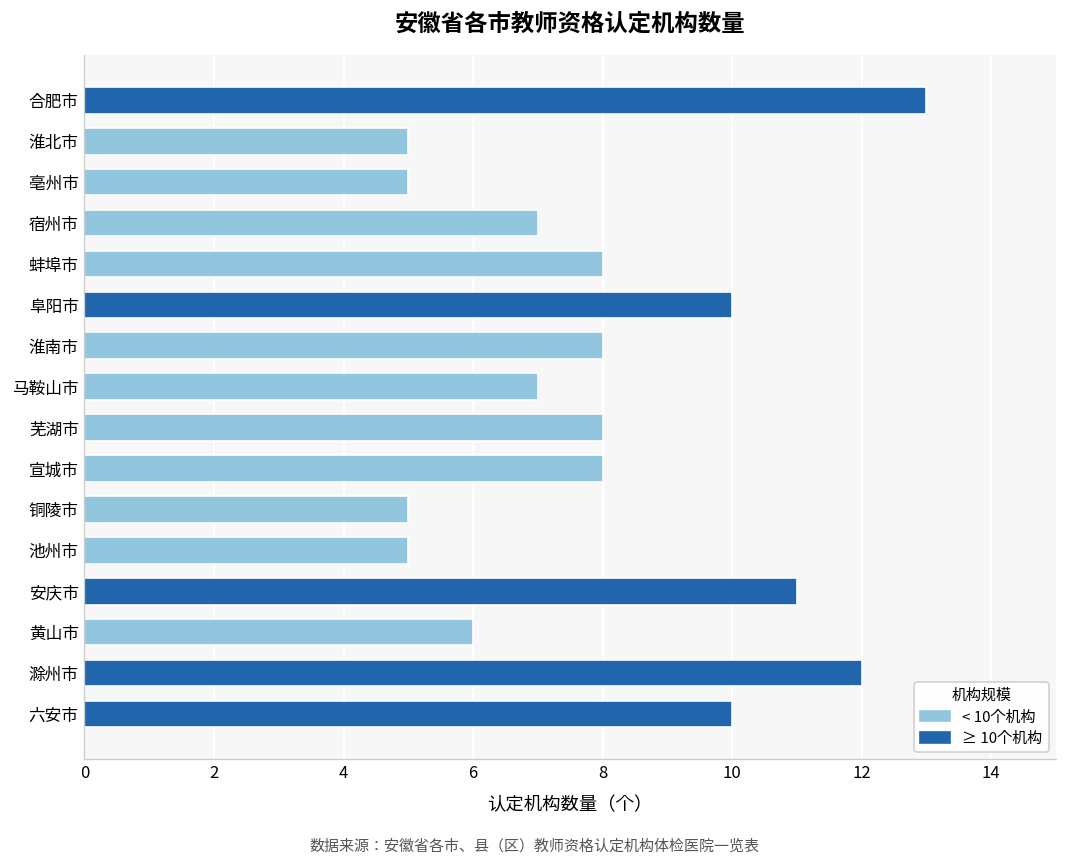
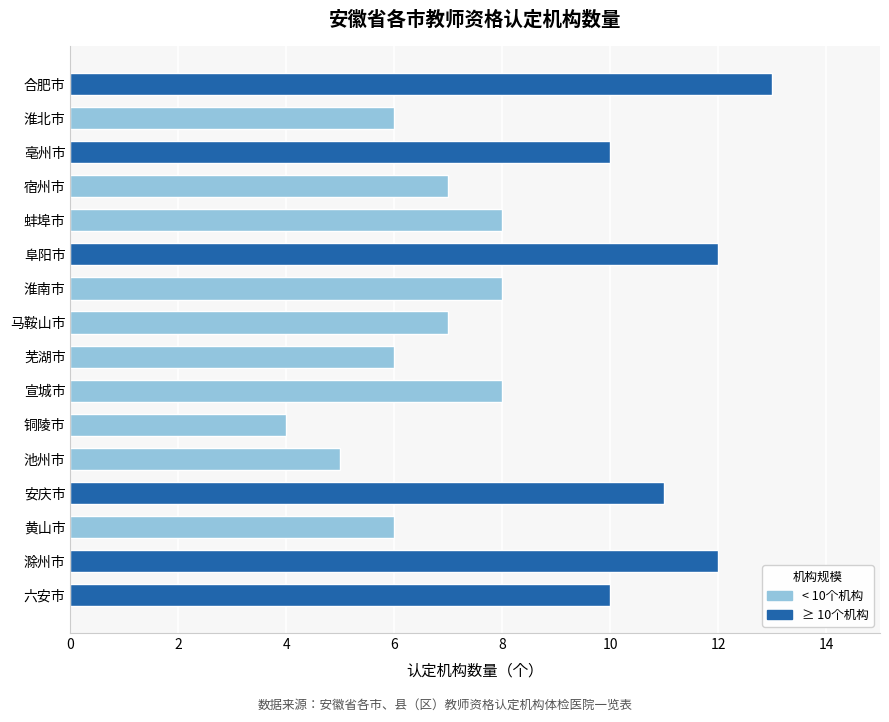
淮北市: 5 -> 6
亳州市: 5 -> 10
阜阳市: 10 -> 12
芜湖市: 8 -> 6
铜陵市: 5 -> 4
